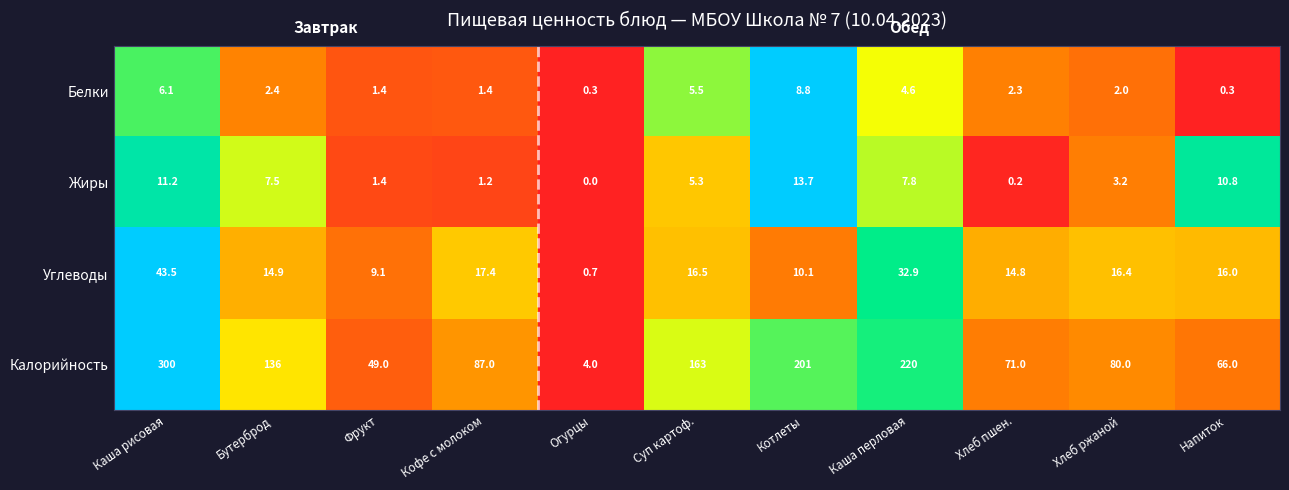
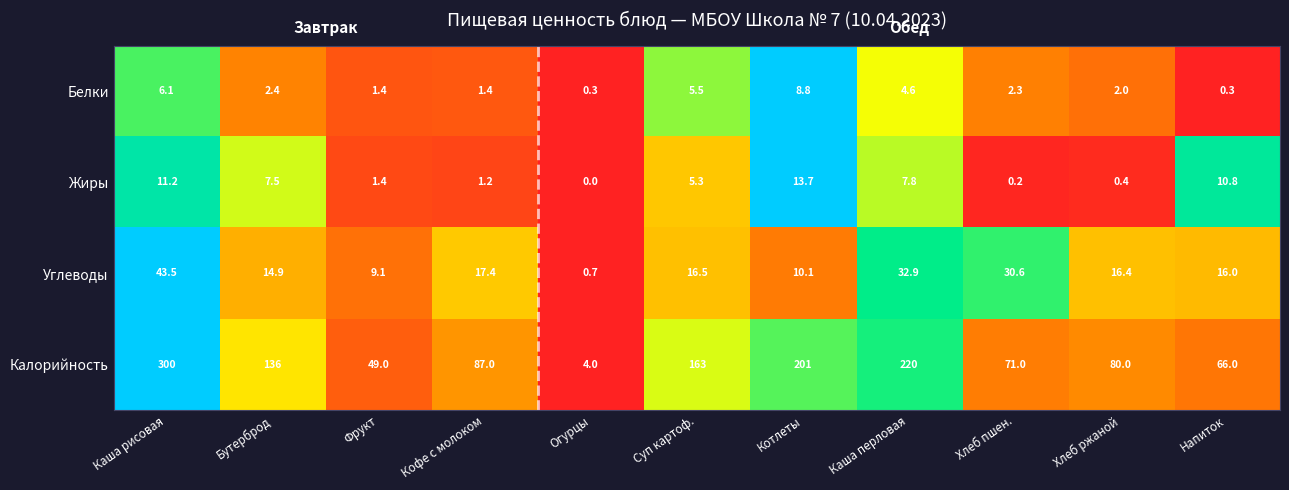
Жиры, Хлеб ржаной: 3.2 -> 0.4
Углеводы, Хлеб пшен.: 14.8 -> 30.6
